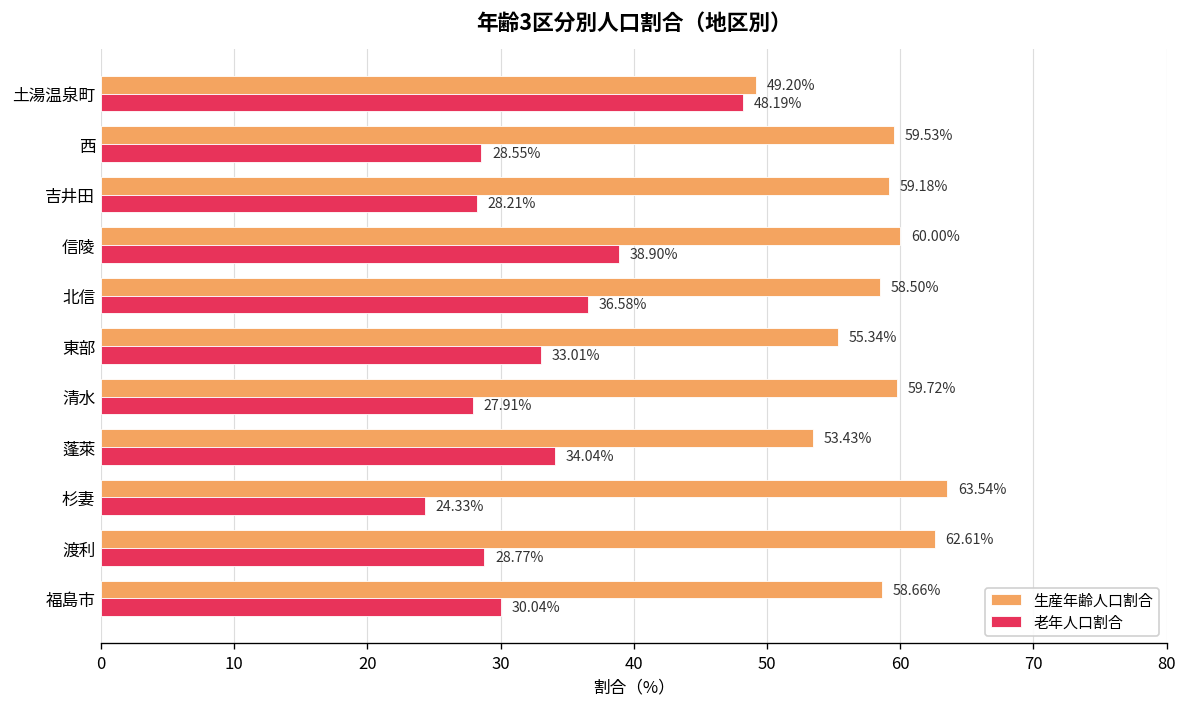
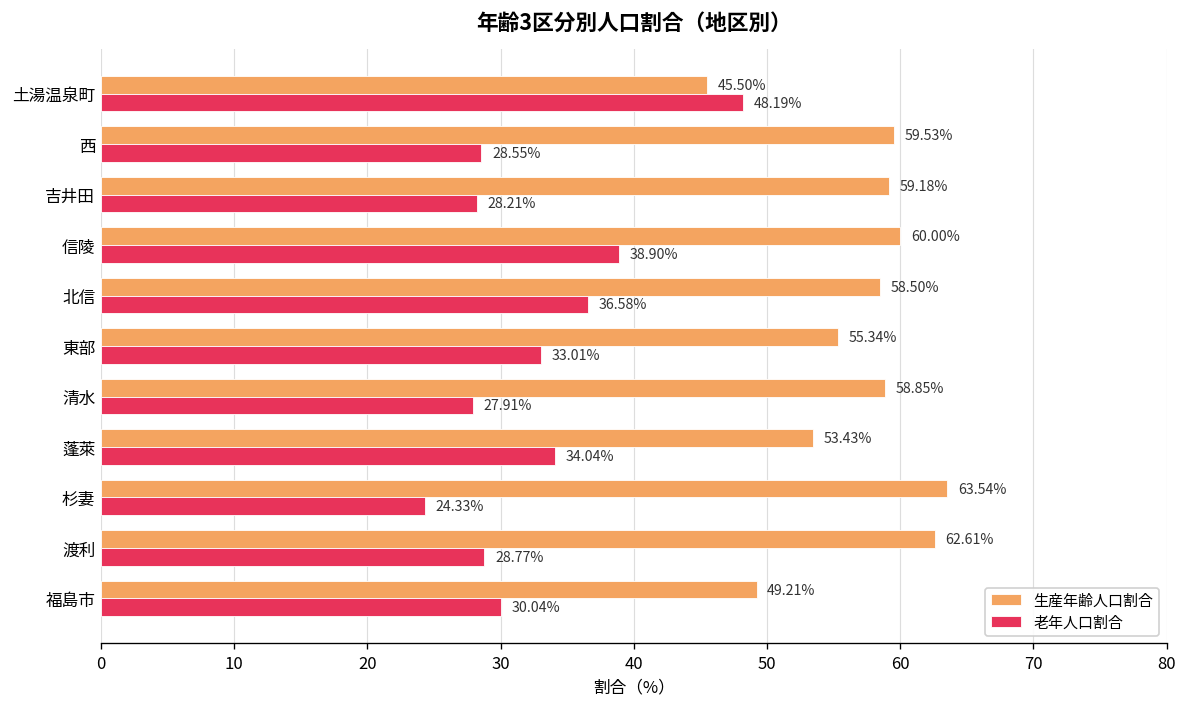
生産年齢人口割合, 土湯温泉町: 49.20% -> 45.50%
生産年齢人口割合, 清水: 59.72% -> 58.85%
生産年齢人口割合, 福島市: 58.66% -> 49.21%
